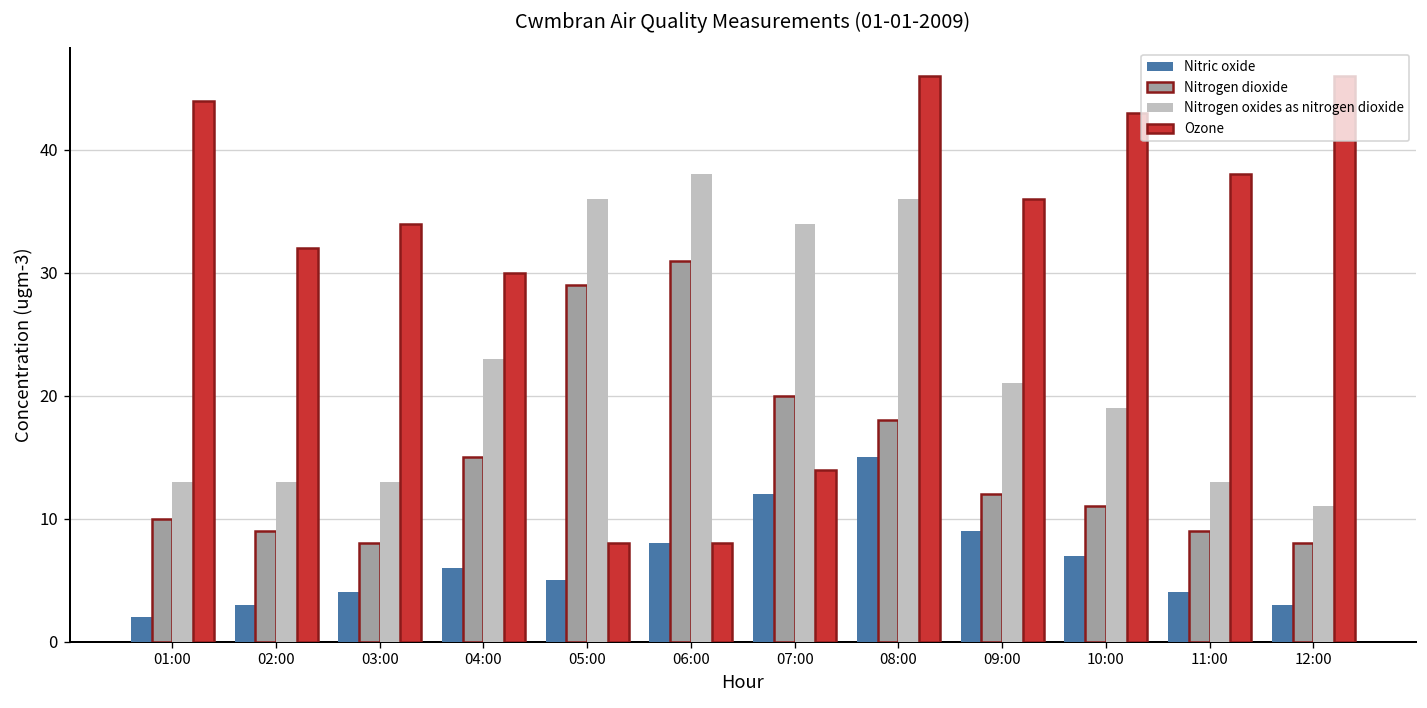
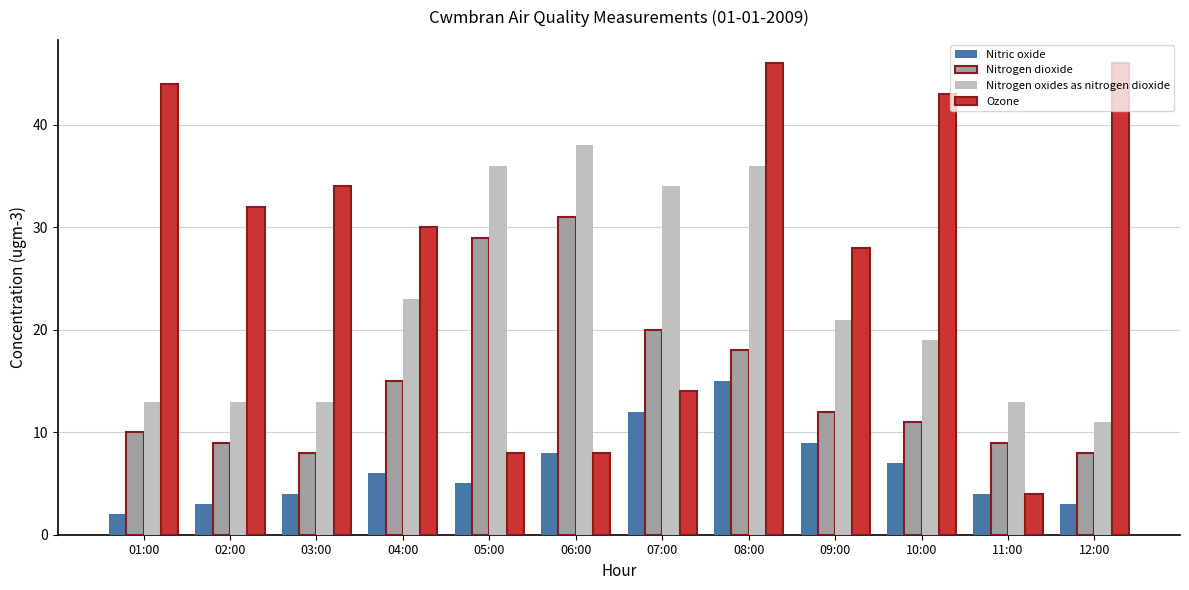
Ozone, 09:00: 36 -> 28
Ozone, 11:00: 38 -> 4
